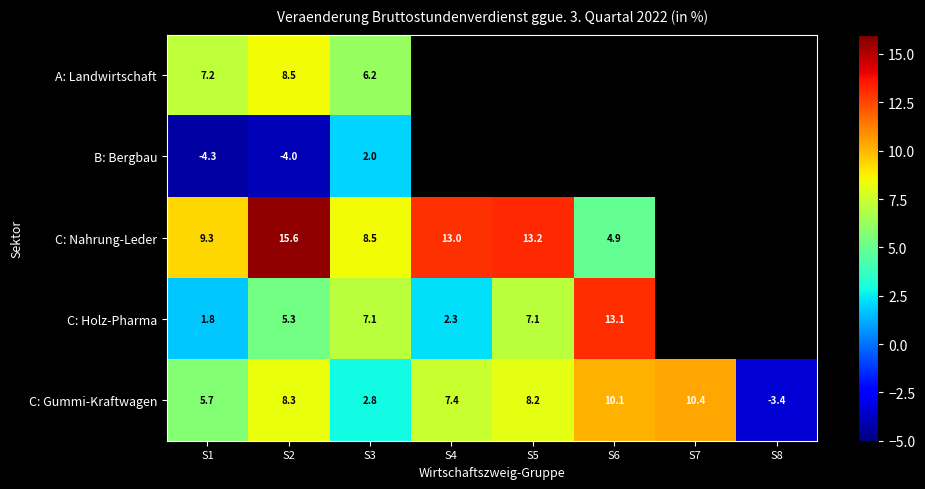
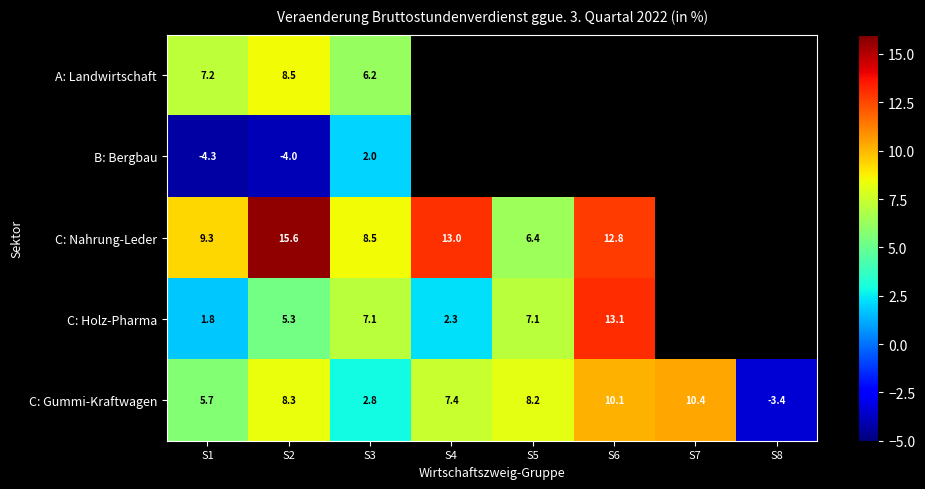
C: Nahrung-Leder, S5: 13.2 -> 6.4
C: Nahrung-Leder, S6: 4.9 -> 12.8
